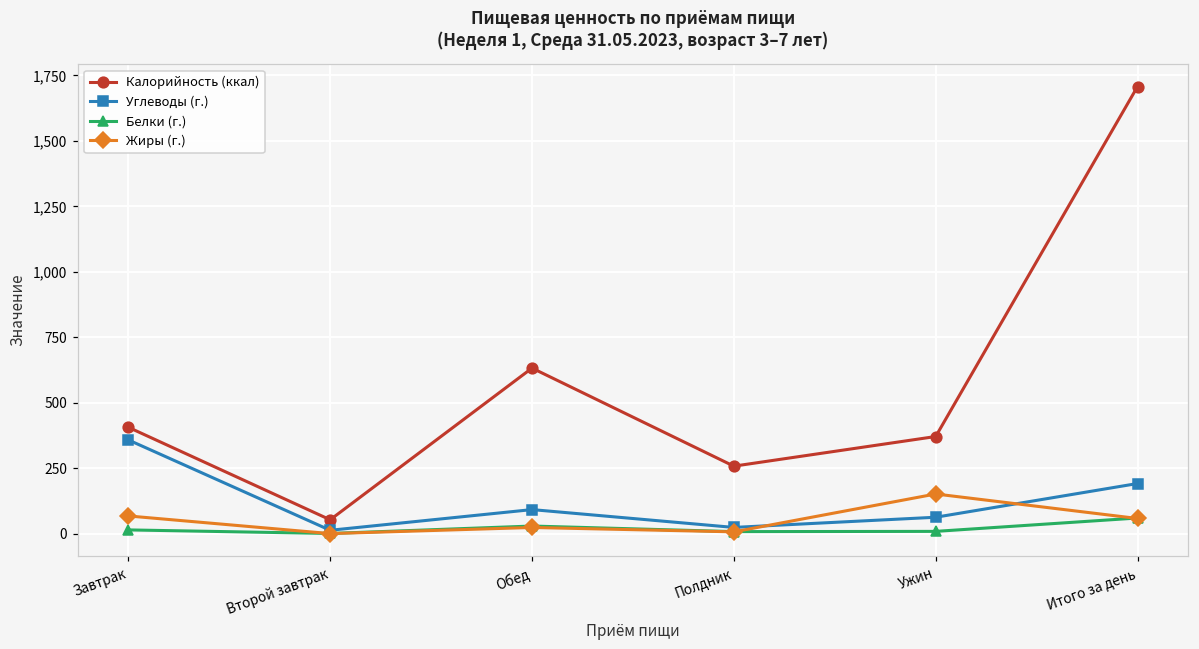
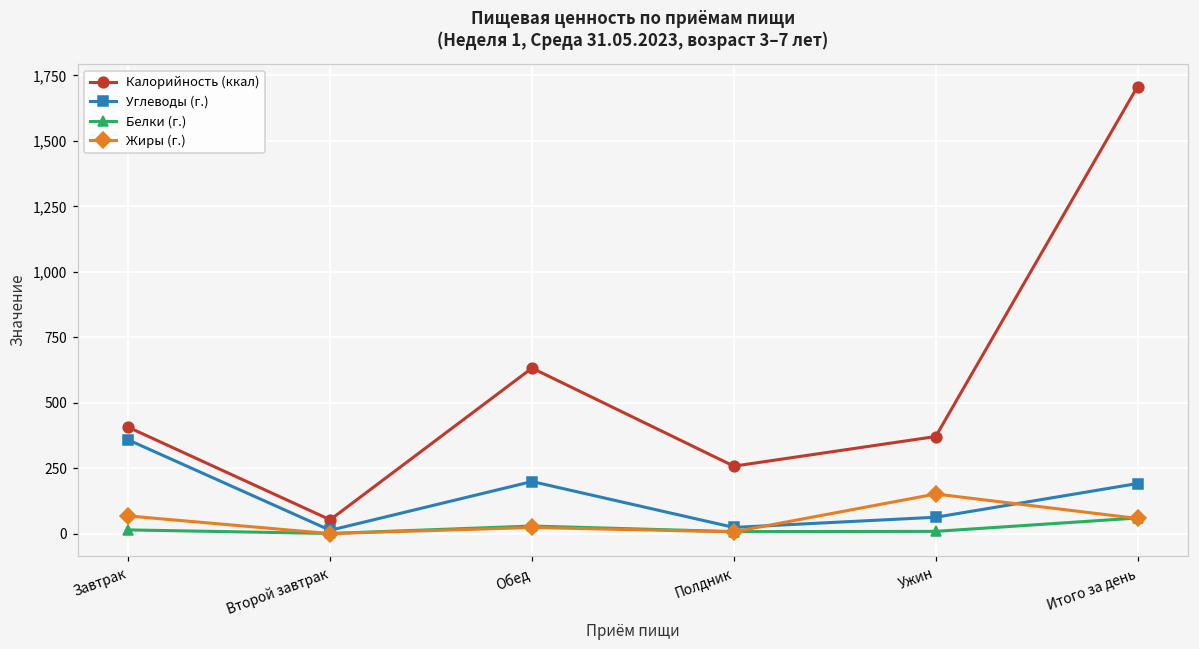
Углеводы (г.), Обед: 90 -> 200
